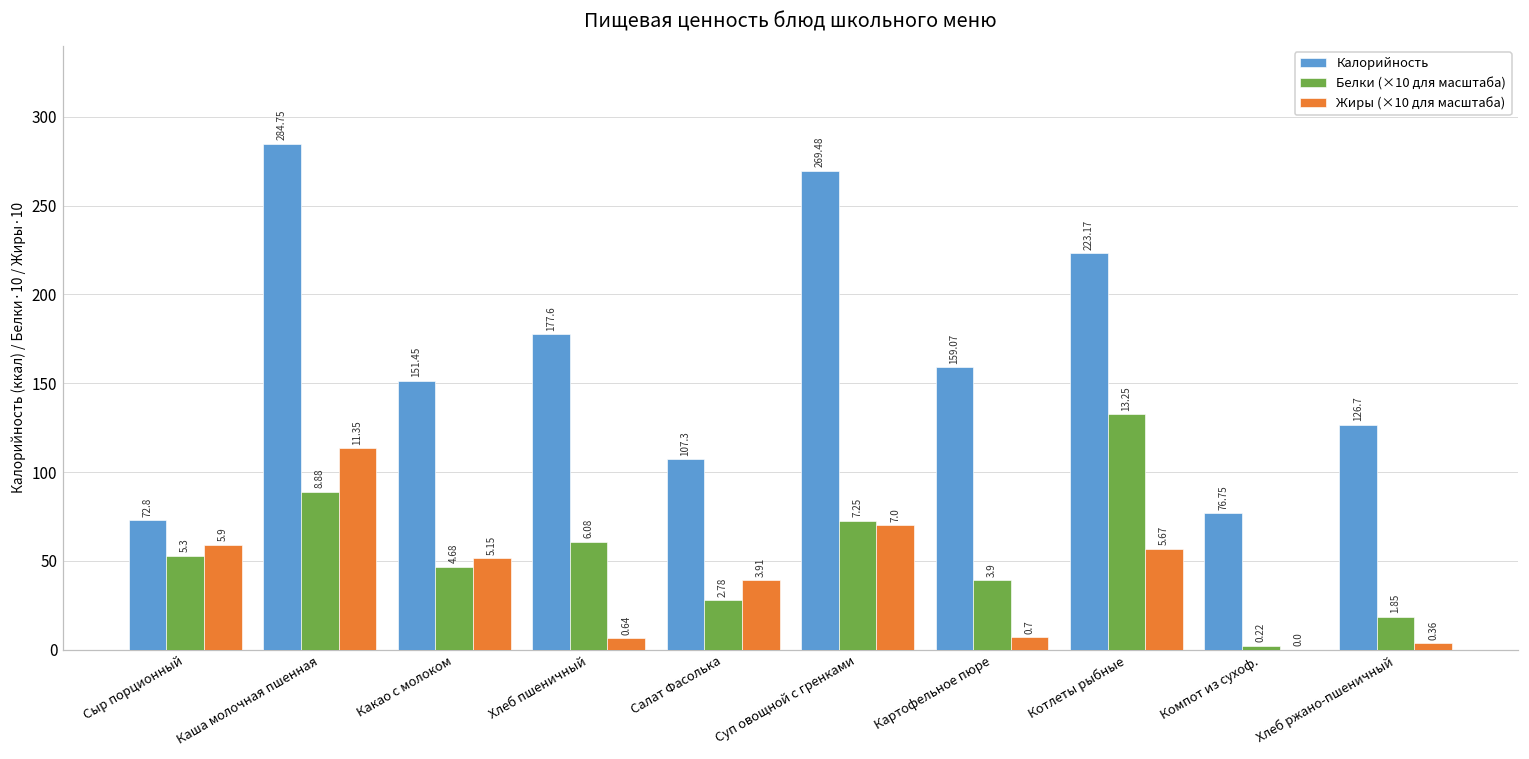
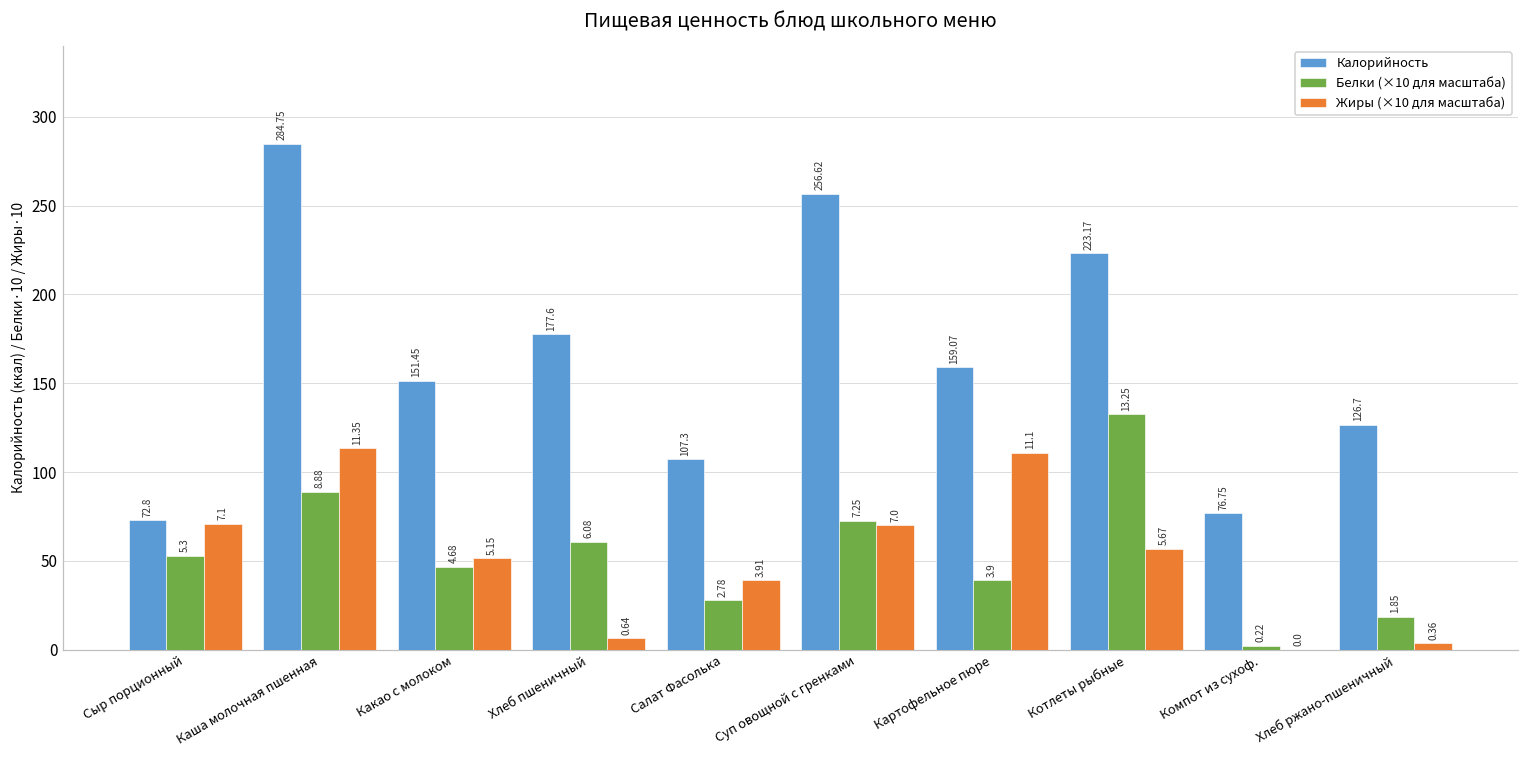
Жиры (×10 для масштаба), Сыр порционный: 5.9 -> 7.1
Калорийность, Суп овощной с гренками: 269.48 -> 256.62
Жиры (×10 для масштаба), Картофельное пюре: 0.7 -> 11.1
